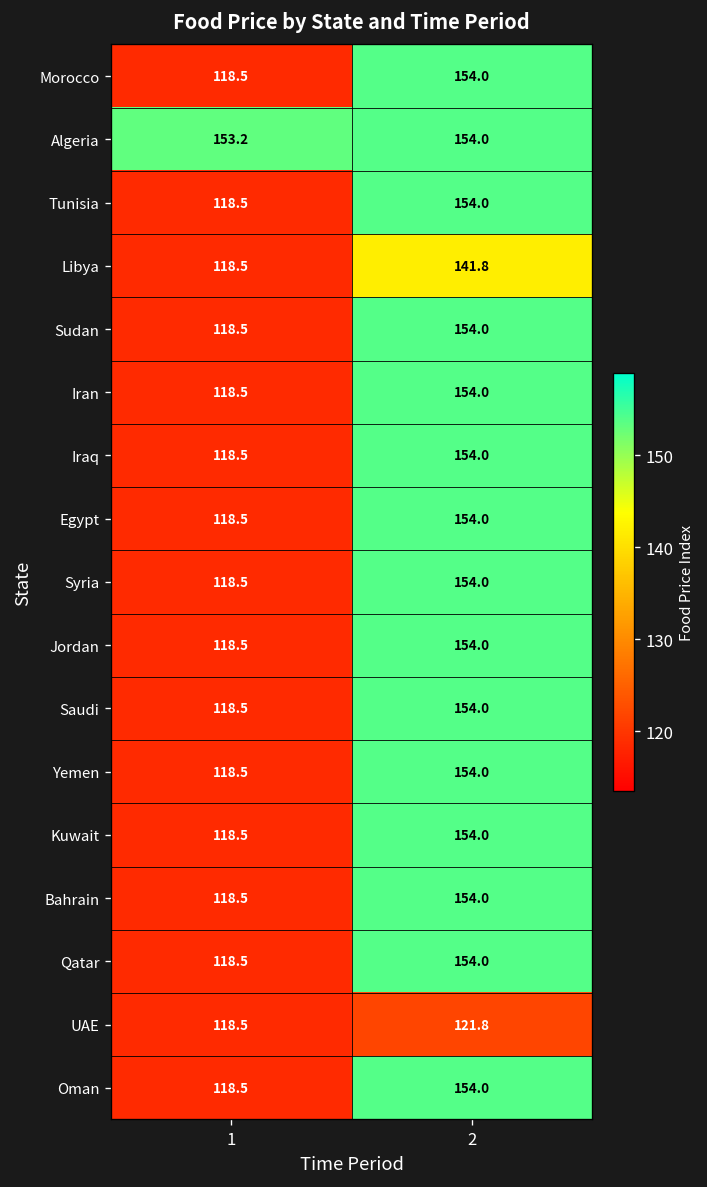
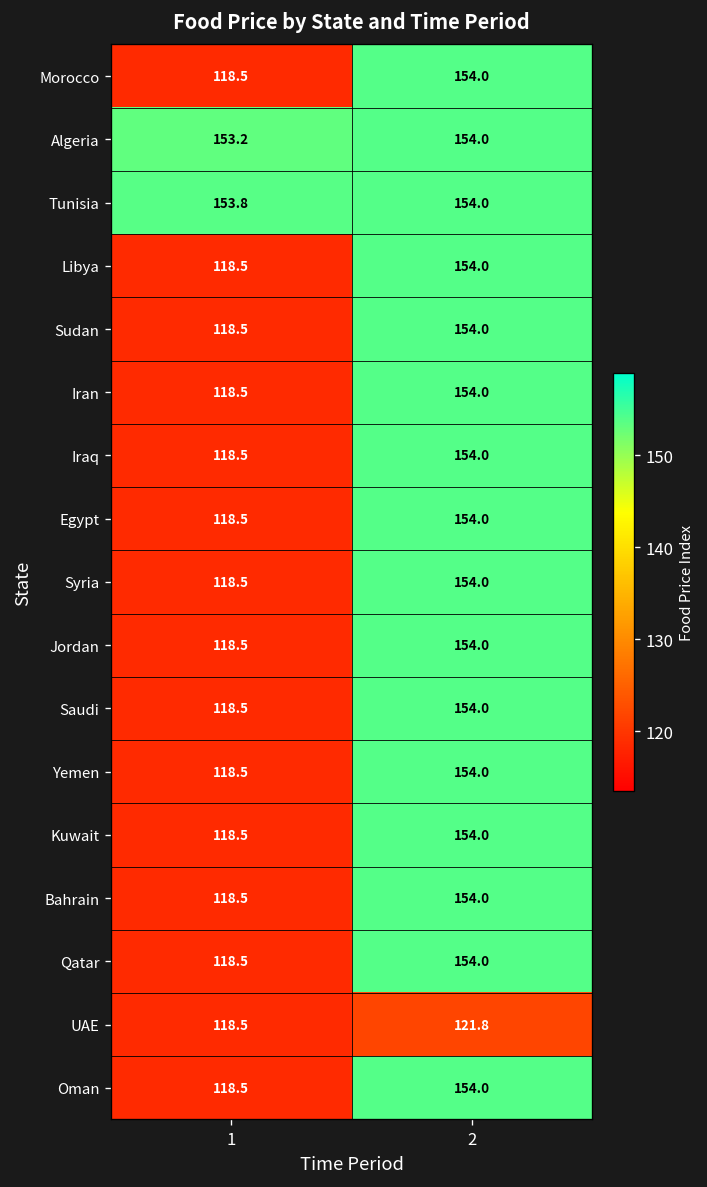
Tunisia, 1: 118.5 -> 153.8
Libya, 2: 141.8 -> 154.0
